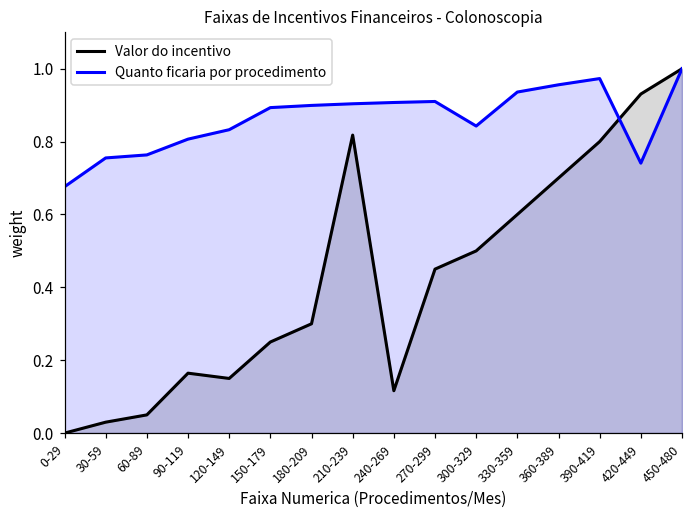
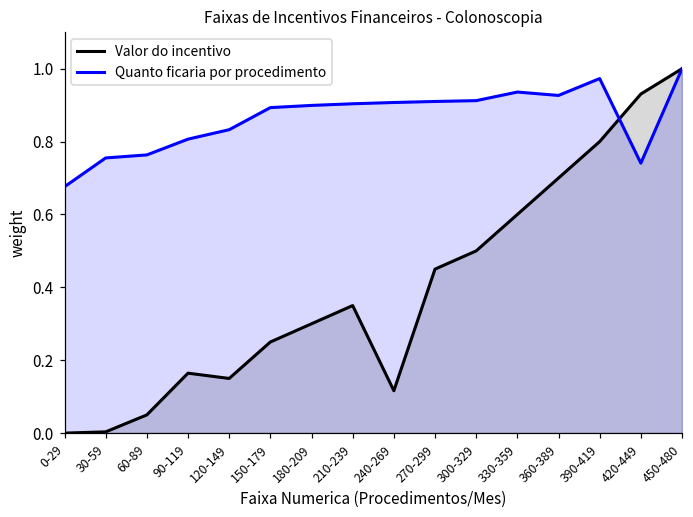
Valor do incentivo, 30-59: 0.03 -> 0.00
Valor do incentivo, 210-239: 0.82 -> 0.35
Quanto ficaria por procedimento, 300-329: 0.84 -> 0.91
Quanto ficaria por procedimento, 360-389: 0.96 -> 0.93
